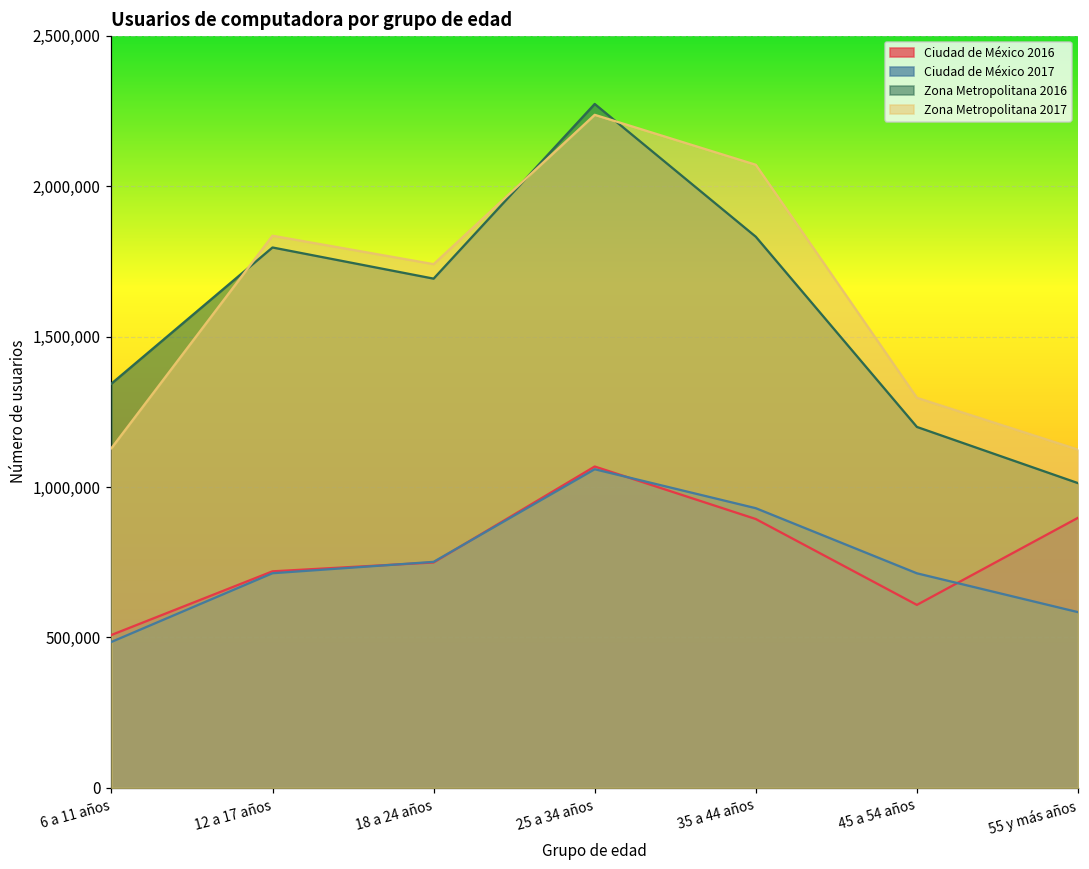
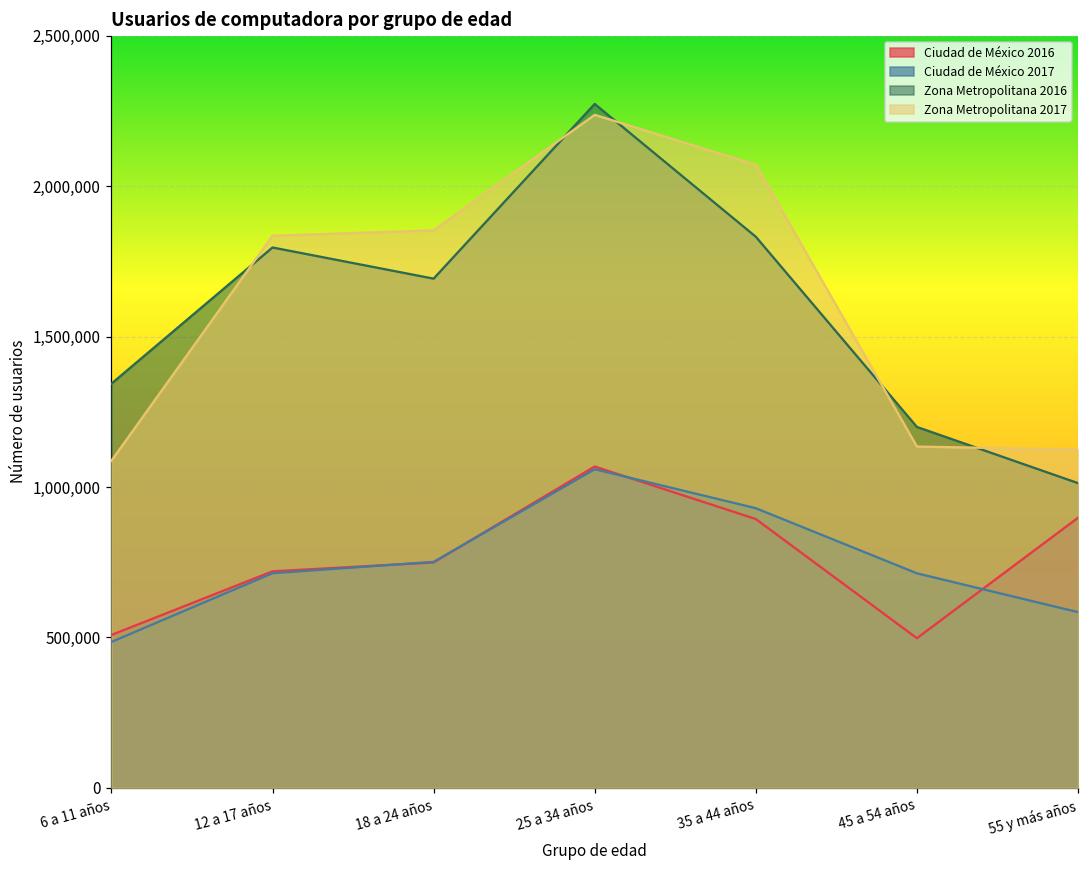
Zona Metropolitana 2017, 6 a 11 años: 1,130,000 -> 1,090,000
Zona Metropolitana 2017, 18 a 24 años: 1,740,000 -> 1,850,000
Ciudad de México 2016, 45 a 54 años: 610,000 -> 500,000
Zona Metropolitana 2017, 45 a 54 años: 1,300,000 -> 1,130,000
